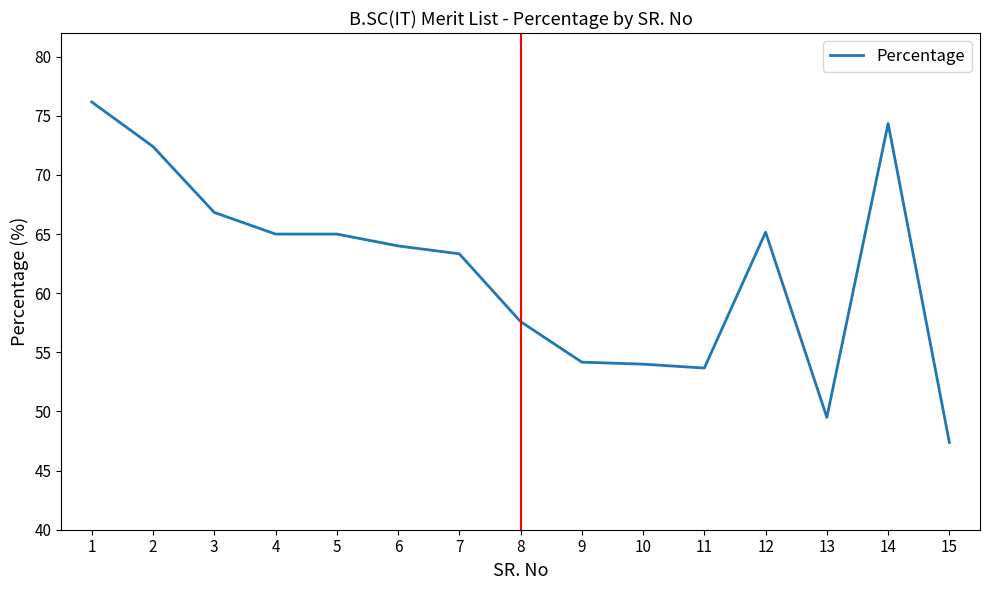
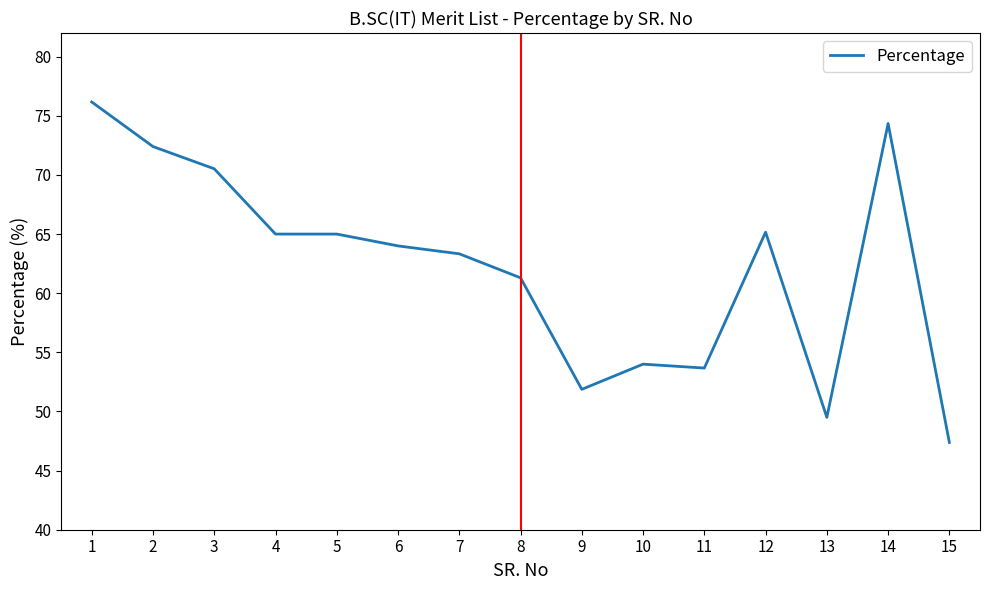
3: 66.8 -> 70.5
8: 57.6 -> 61.3
9: 54.2 -> 51.9
